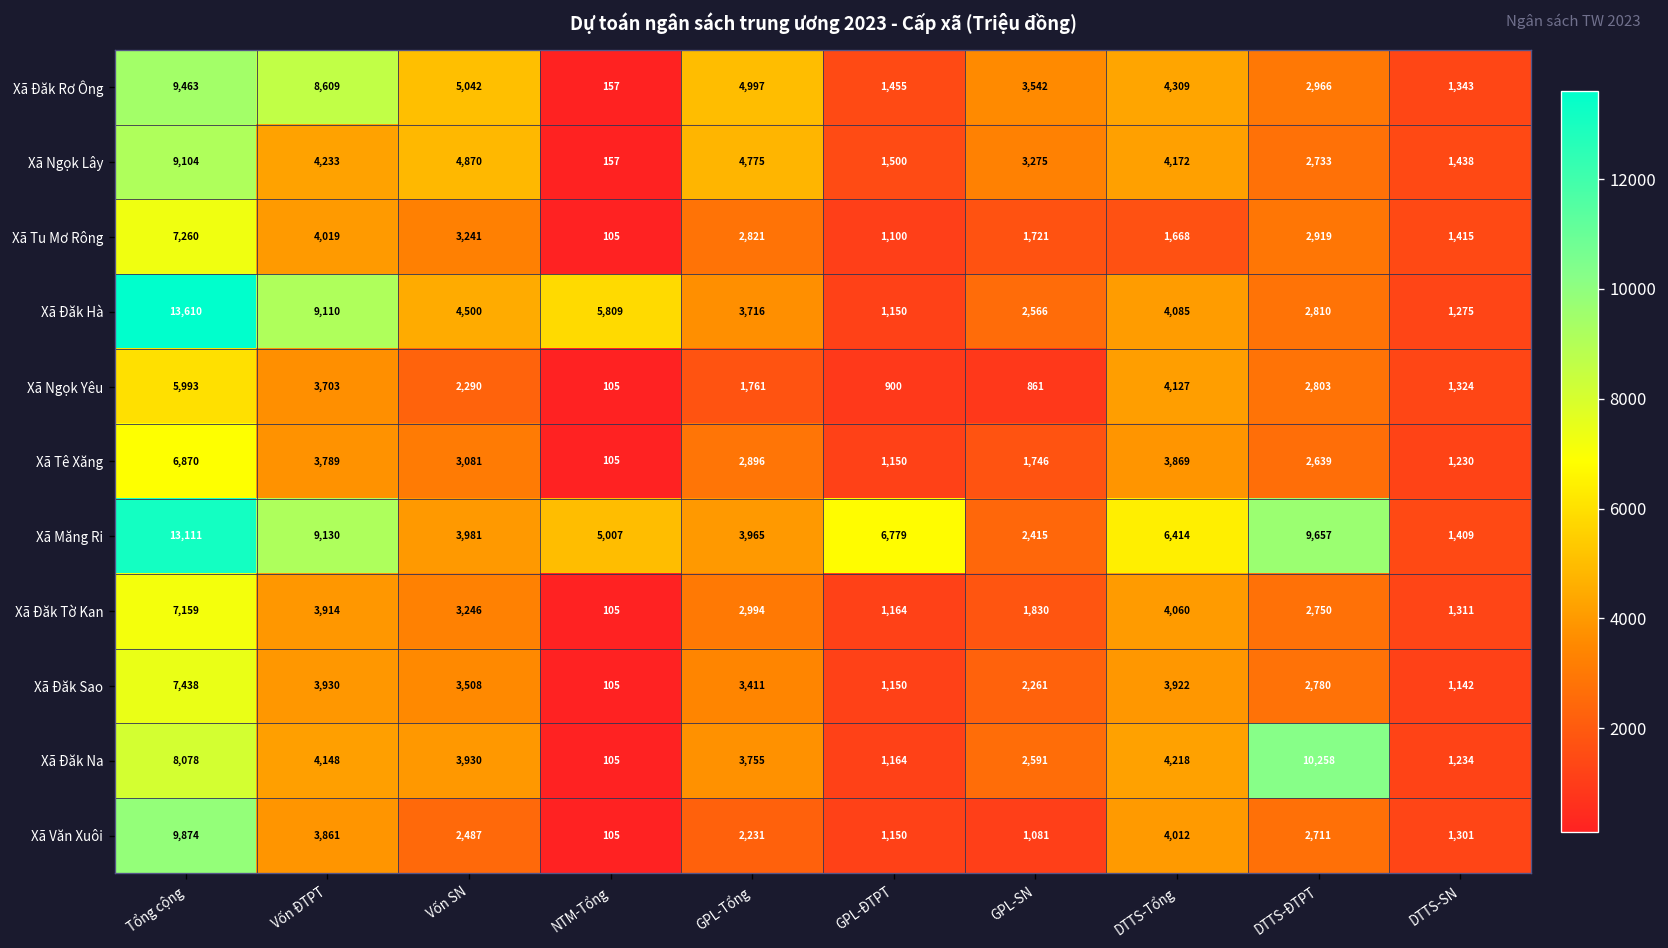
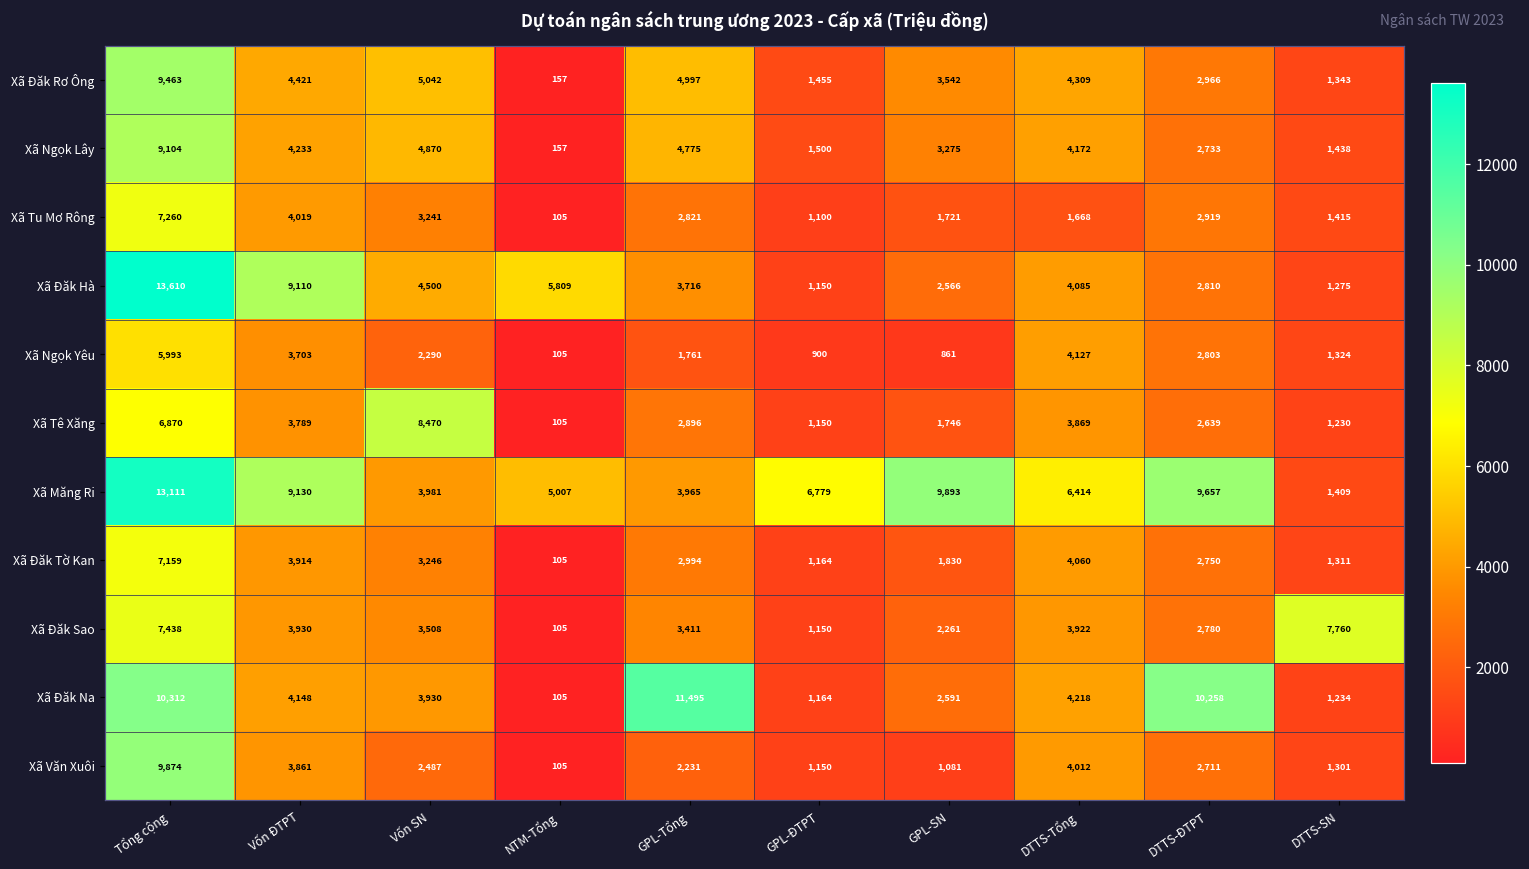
Xã Đăk Rơ Ông, Vốn ĐTPT: 8,609 -> 4,421
Xã Tê Xăng, Vốn SN: 3,081 -> 8,470
Xã Măng Ri, GPL-SN: 2,415 -> 9,893
Xã Đăk Sao, DTTS-SN: 1,142 -> 7,760
Xã Đăk Na, Tổng cộng: 8,078 -> 10,312
Xã Đăk Na, GPL-Tổng: 3,755 -> 11,495
